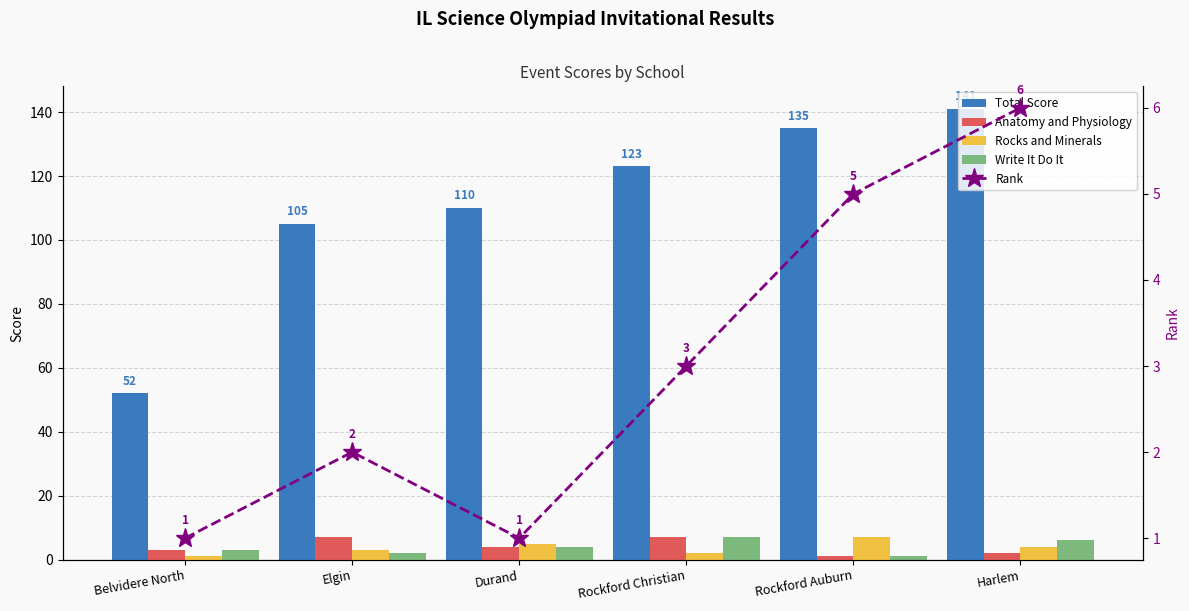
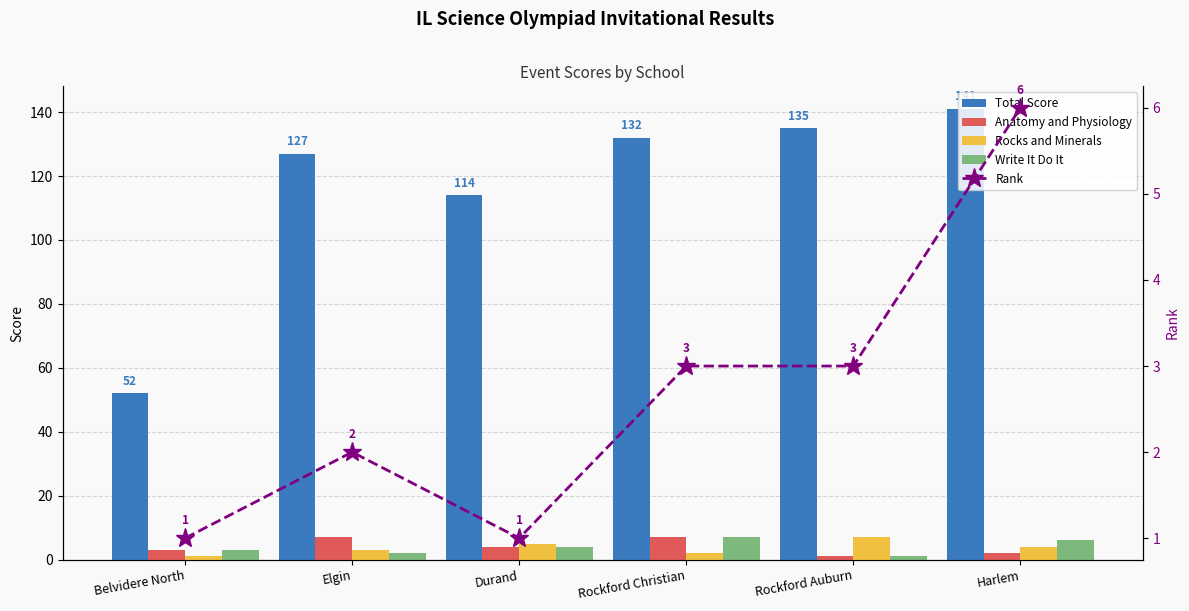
Total Score, Elgin: 105 -> 127
Total Score, Durand: 110 -> 114
Total Score, Rockford Christian: 123 -> 132
Rank, Rockford Auburn: 5 -> 3
